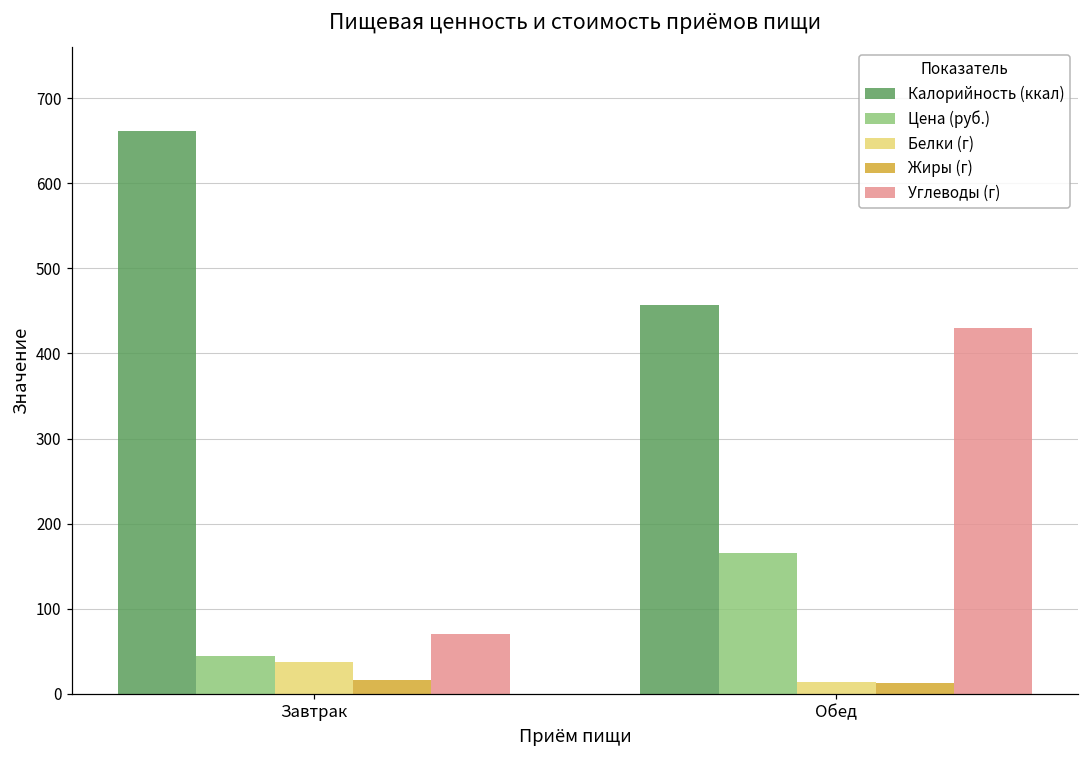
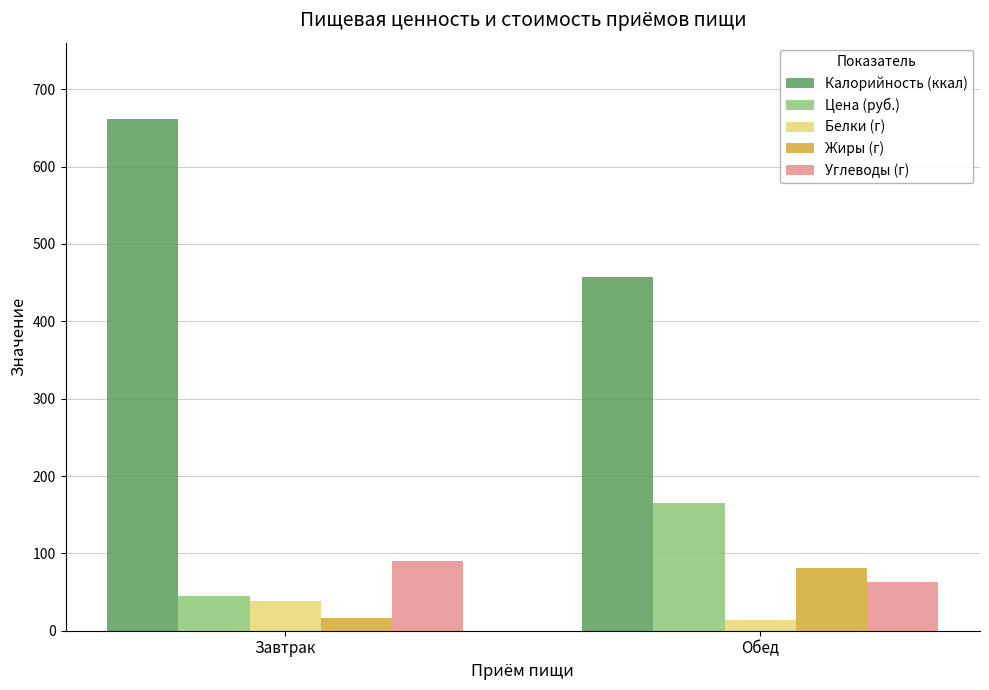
Углеводы (г), Завтрак: 70 -> 90
Жиры (г), Обед: 10 -> 80
Углеводы (г), Обед: 430 -> 60
